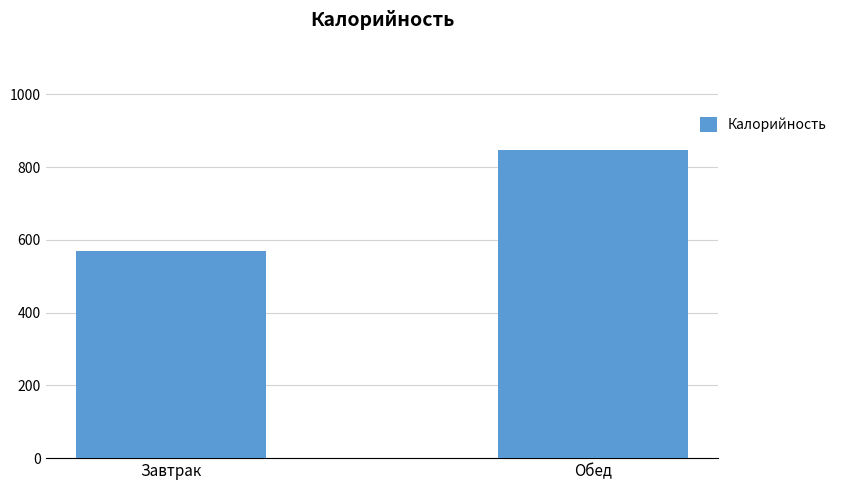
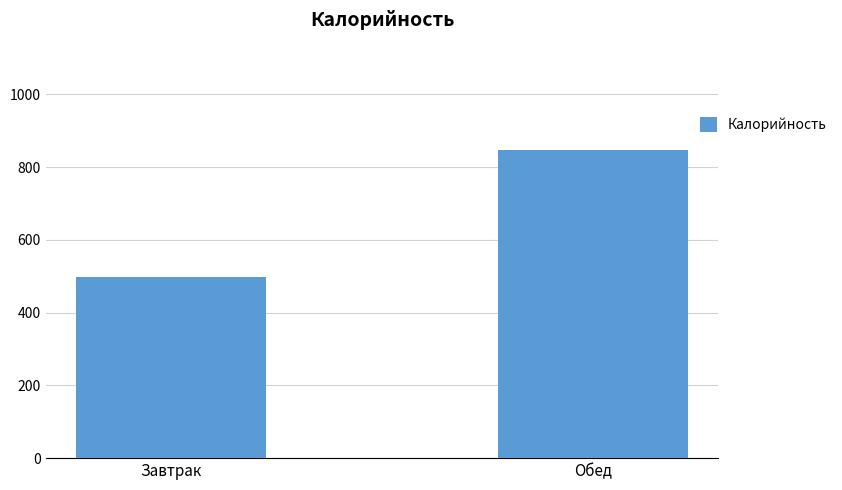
Завтрак: 570 -> 500
